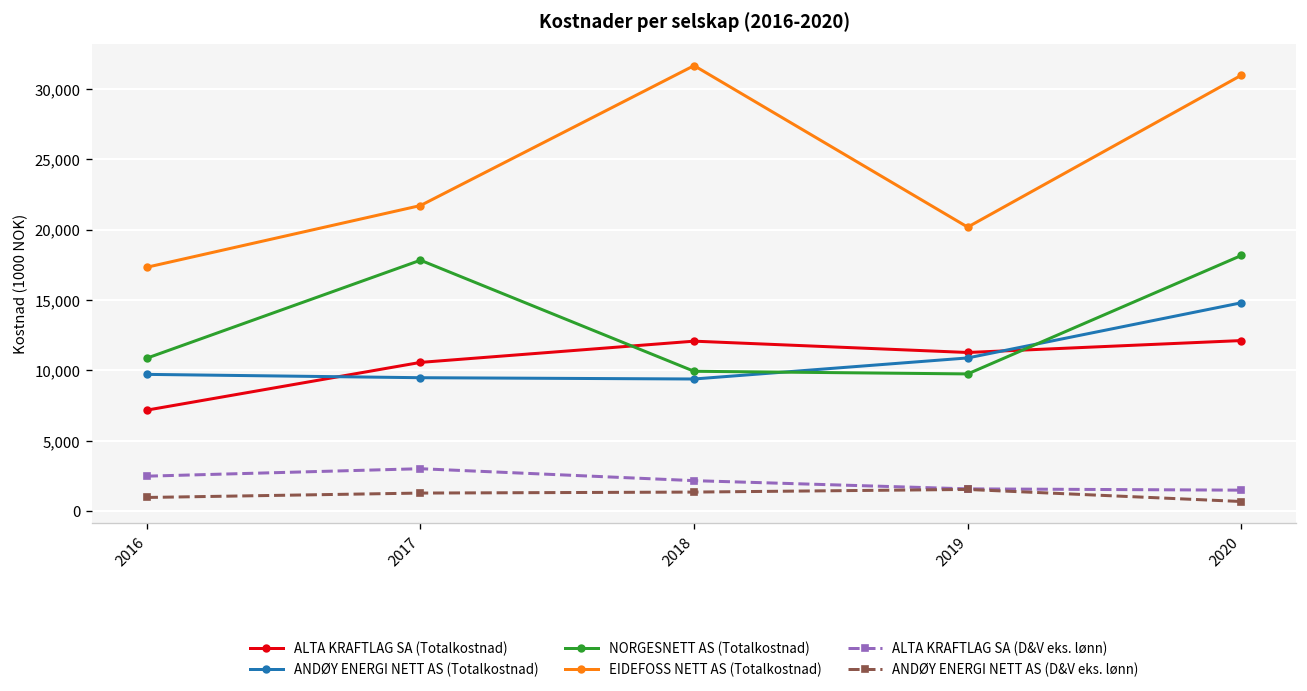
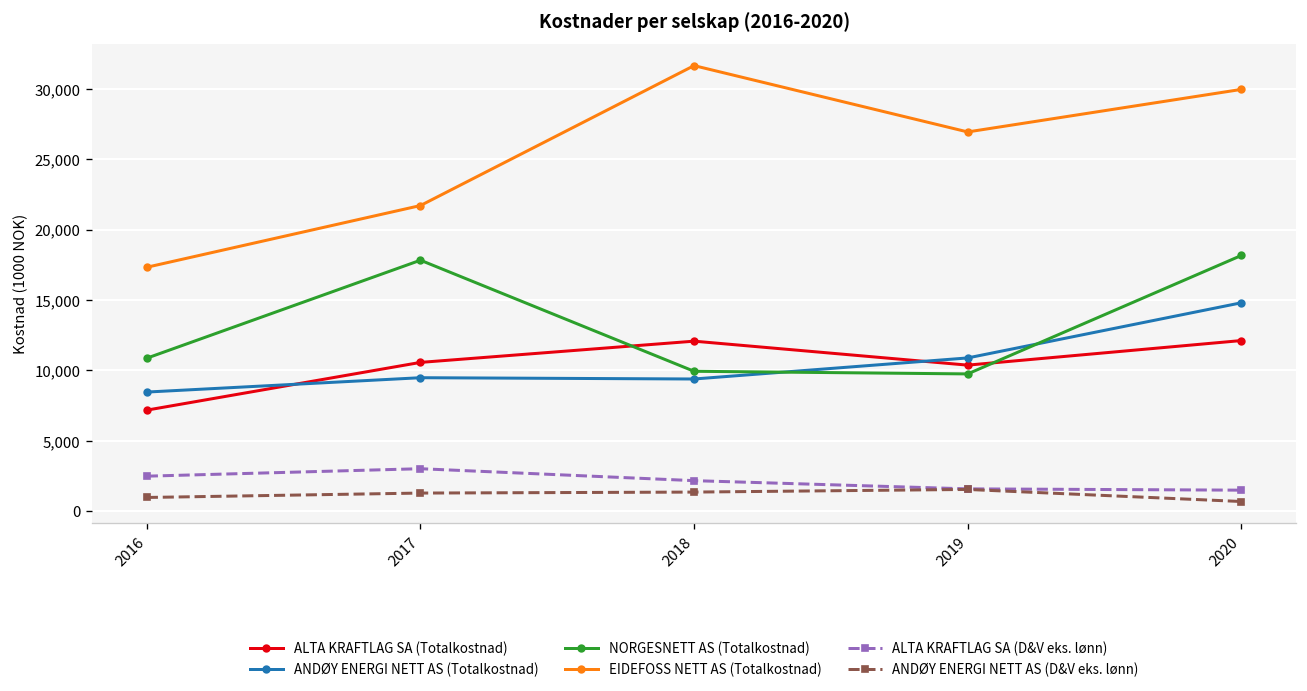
ANDØY ENERGI NETT AS (Totalkostnad), 2016: 9,700 -> 8,500
ALTA KRAFTLAG SA (Totalkostnad), 2019: 11,300 -> 10,400
EIDEFOSS NETT AS (Totalkostnad), 2019: 20,200 -> 26,900
EIDEFOSS NETT AS (Totalkostnad), 2020: 31,000 -> 30,000
